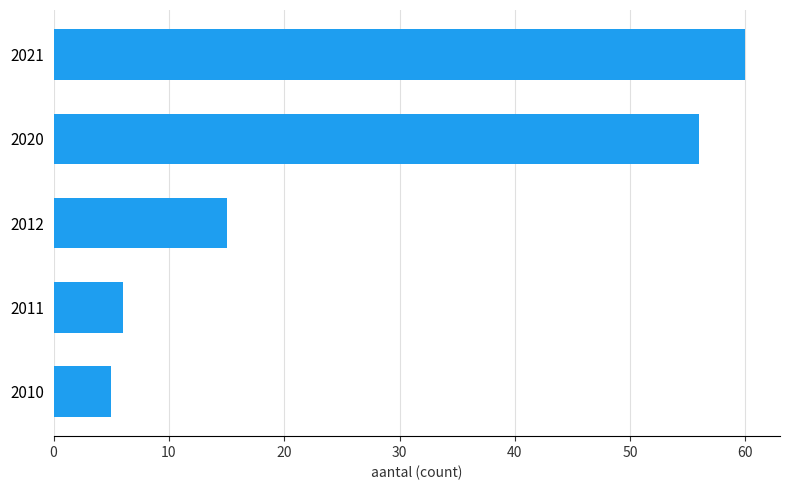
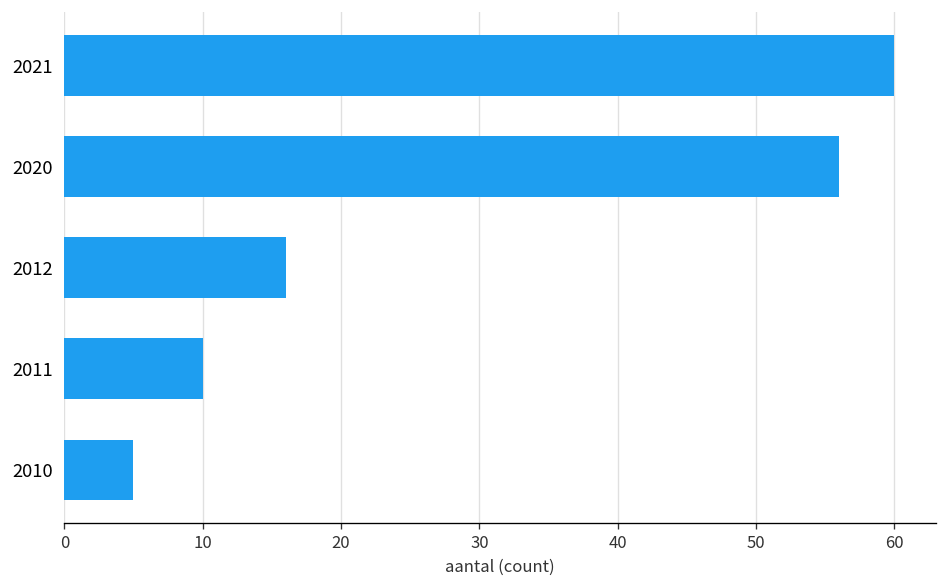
2012: 15 -> 16
2011: 6 -> 10
